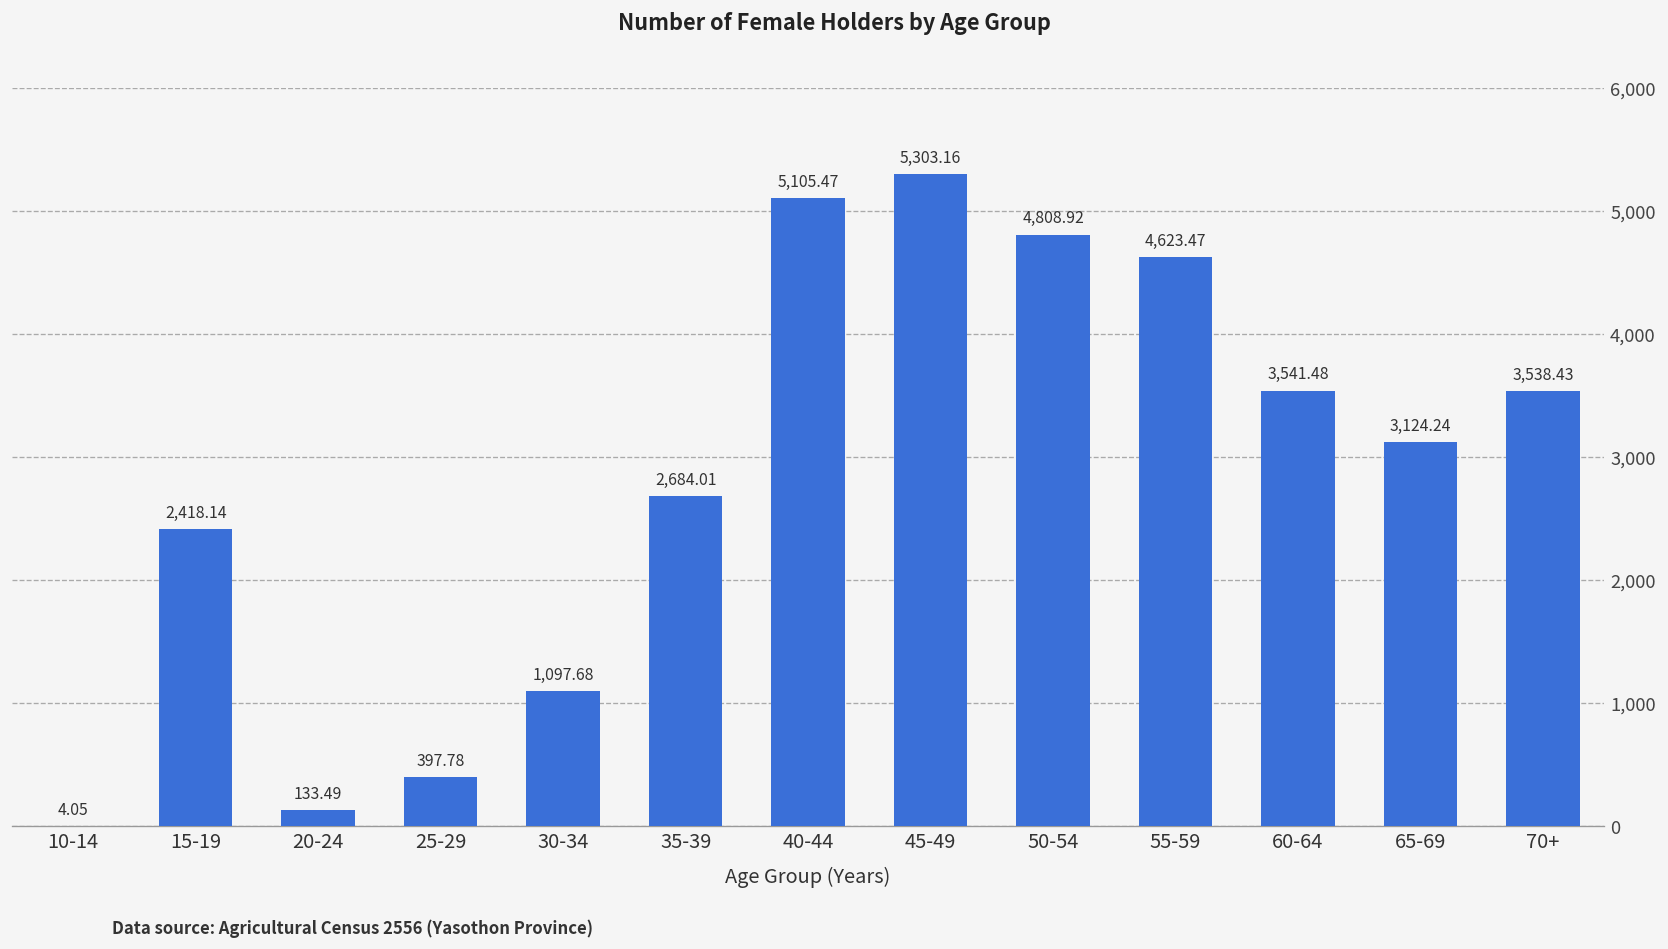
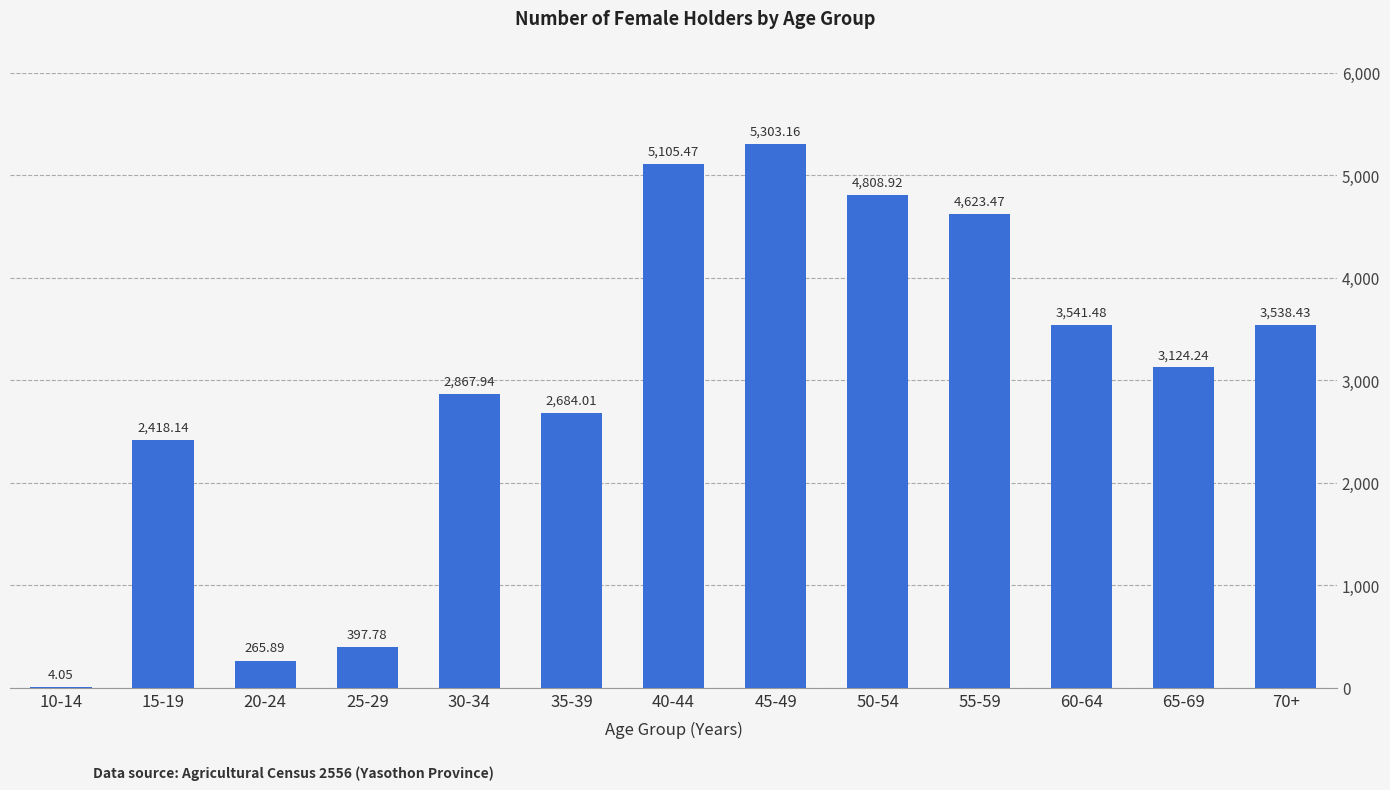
20-24: 133.49 -> 265.89
30-34: 1,097.68 -> 2,867.94
